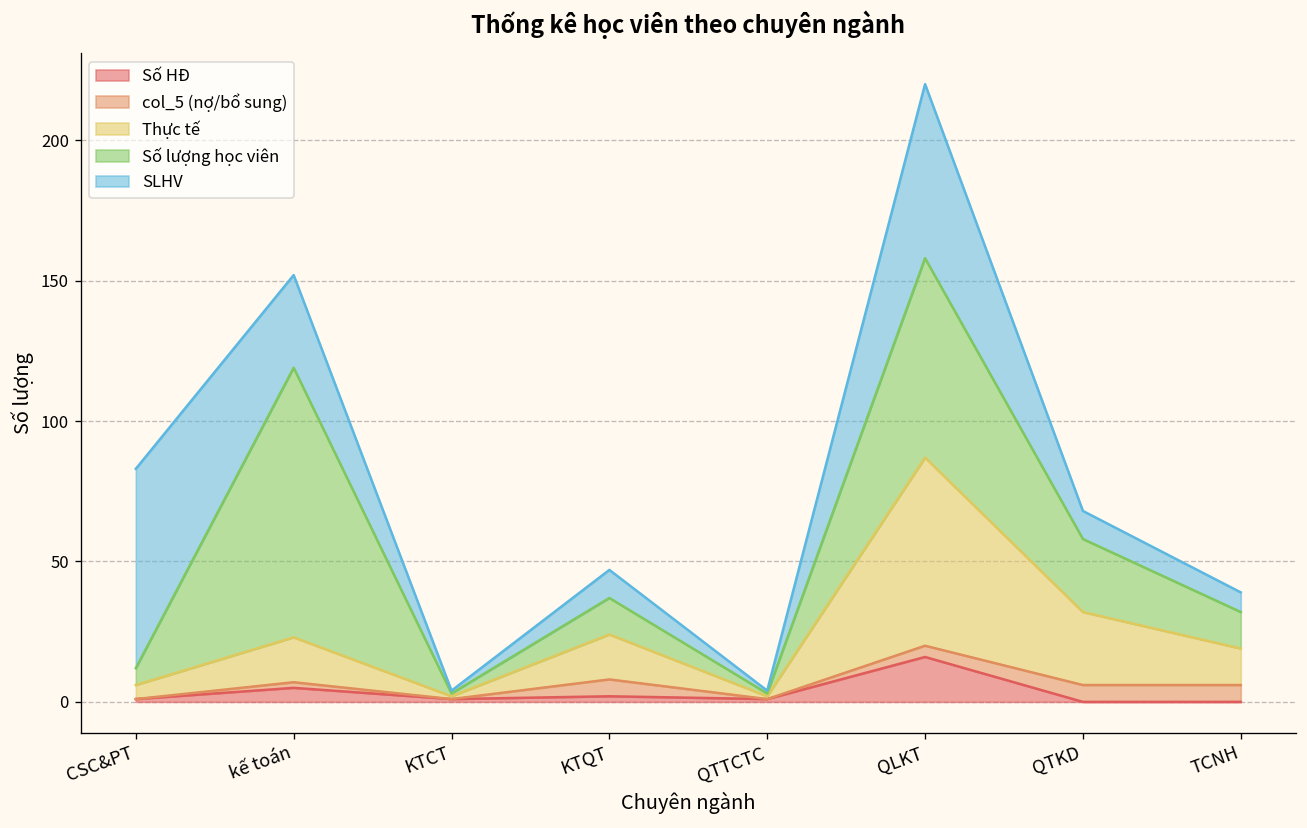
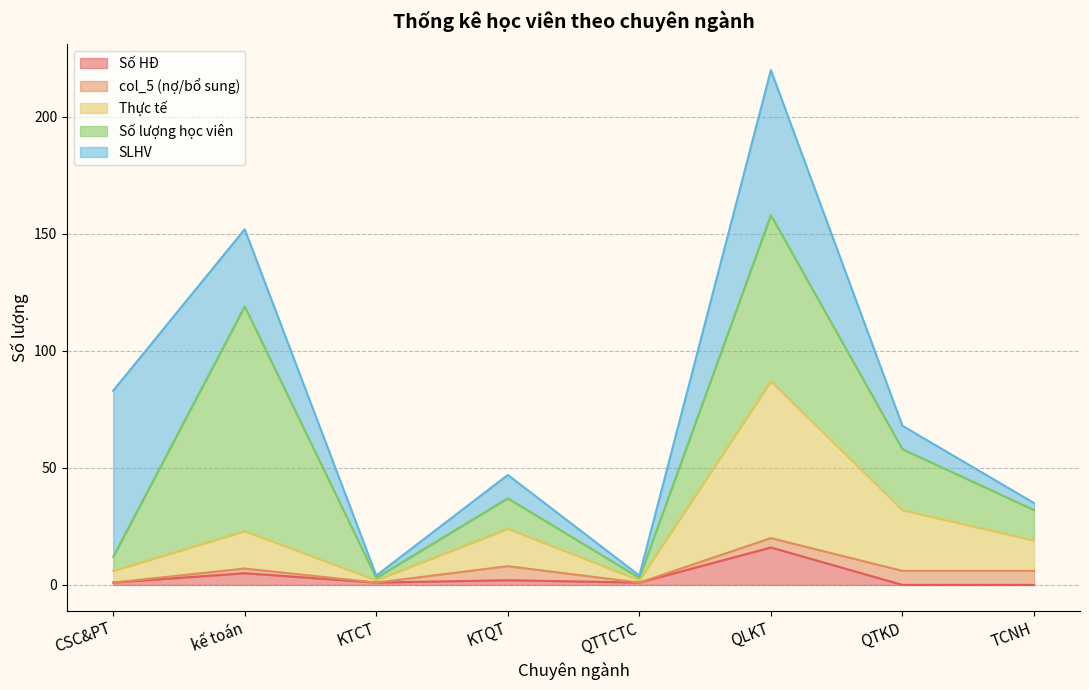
SLHV, TCNH: 7 -> 3
